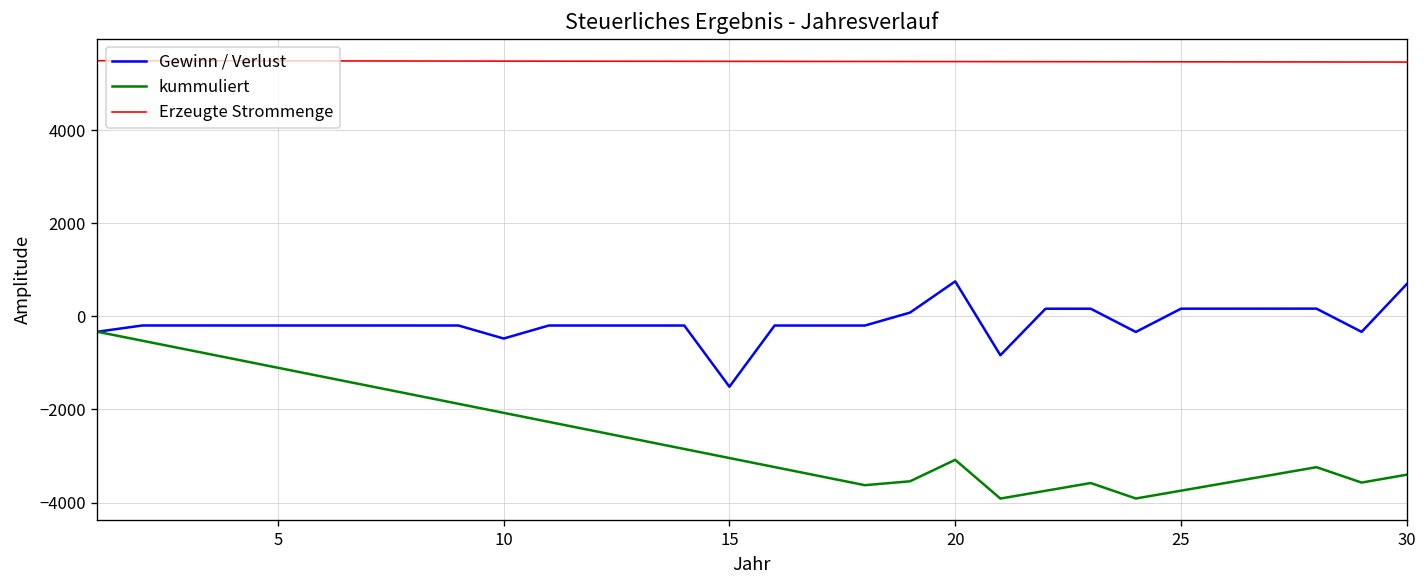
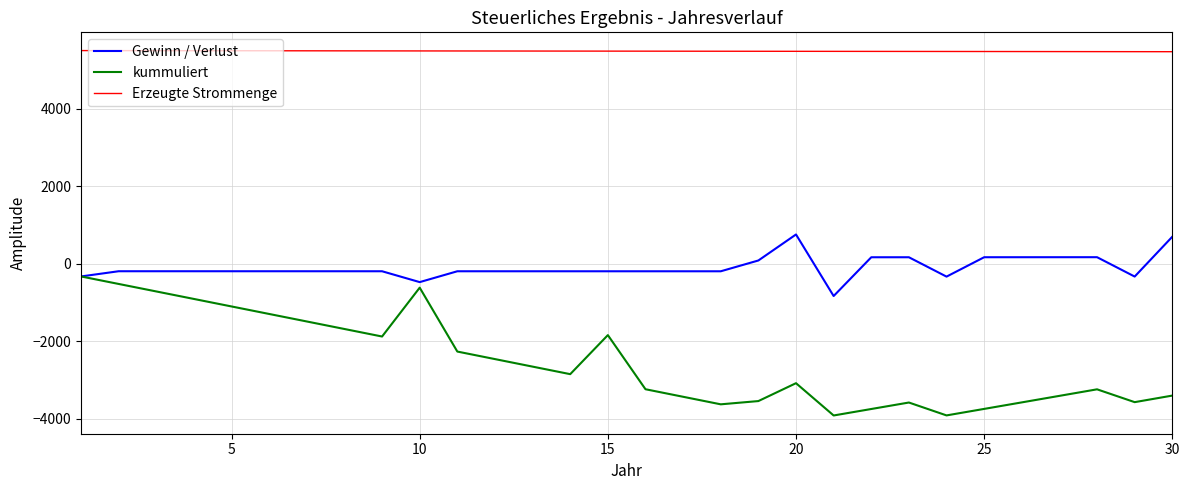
kummuliert, 10: -2100 -> -600
Gewinn / Verlust, 15: -1500 -> -200
kummuliert, 15: -3000 -> -1800
